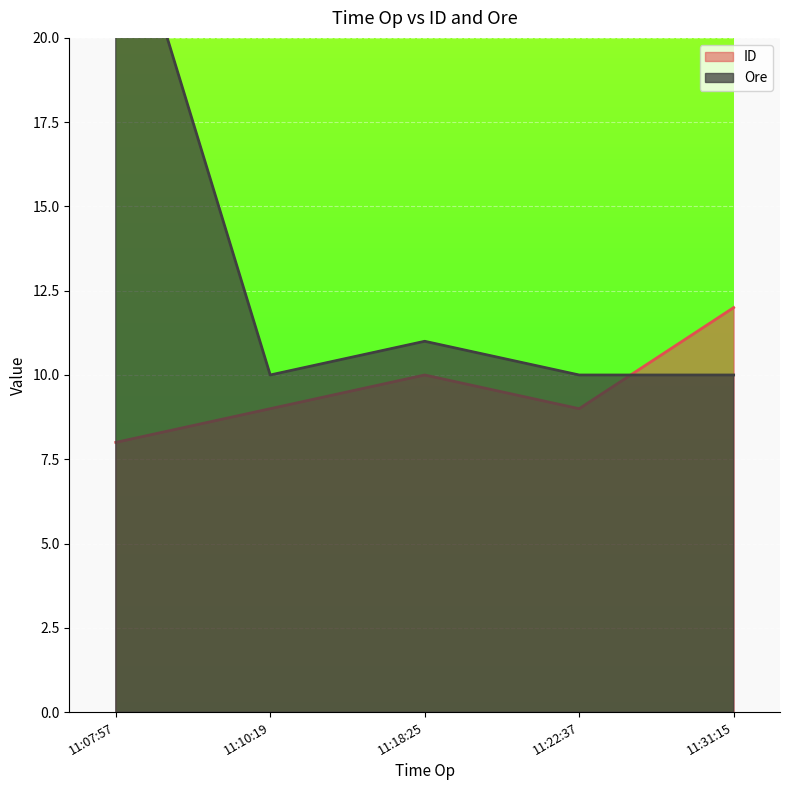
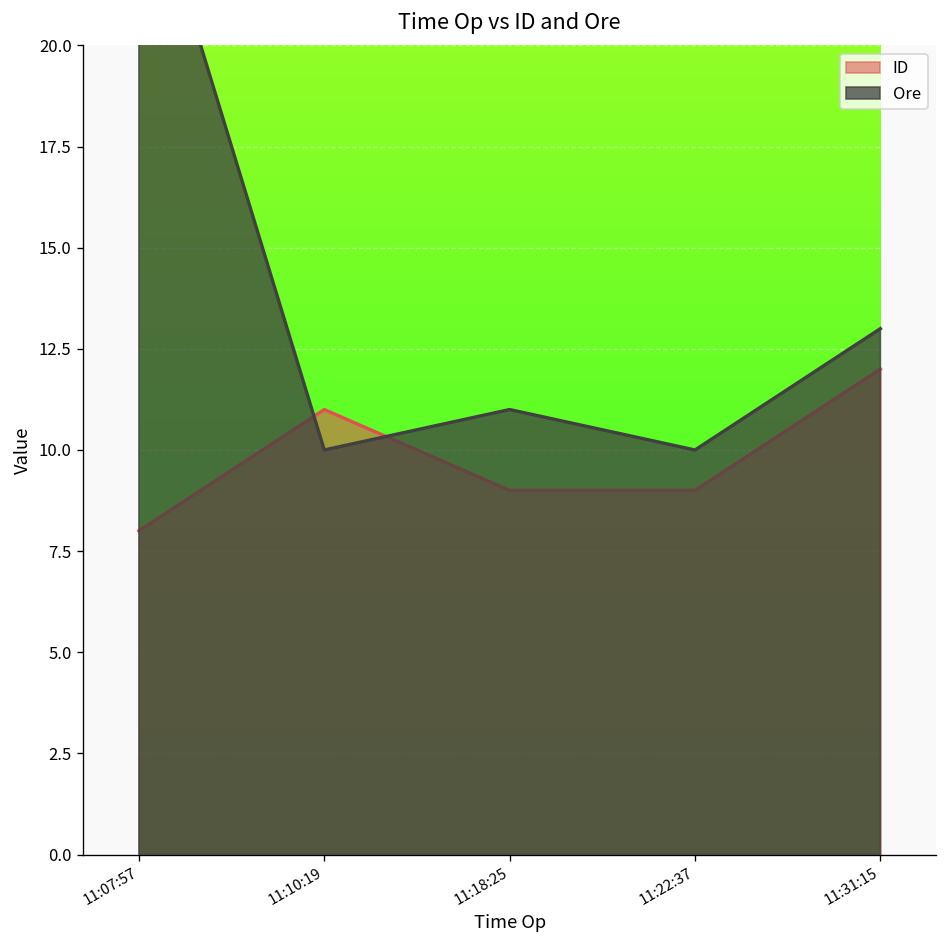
ID, 11:10:19: 9.0 -> 11.0
ID, 11:18:25: 10.0 -> 9.0
Ore, 11:31:15: 10 -> 13
